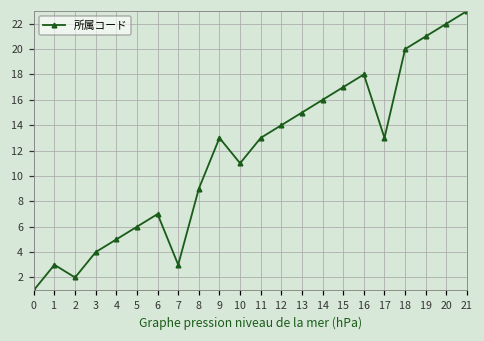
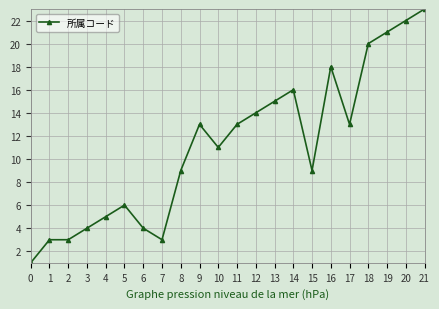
2: 2 -> 3
6: 7 -> 4
15: 17 -> 9
